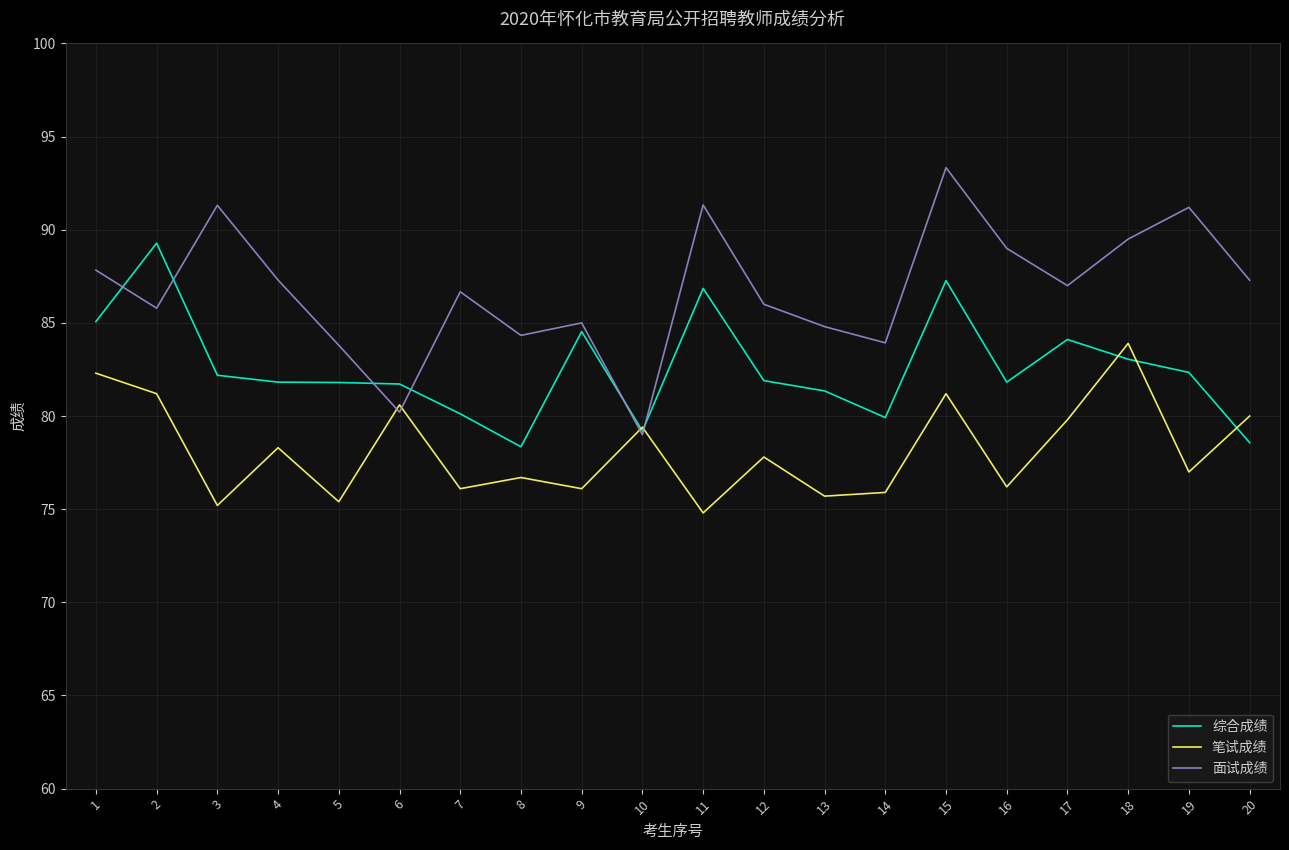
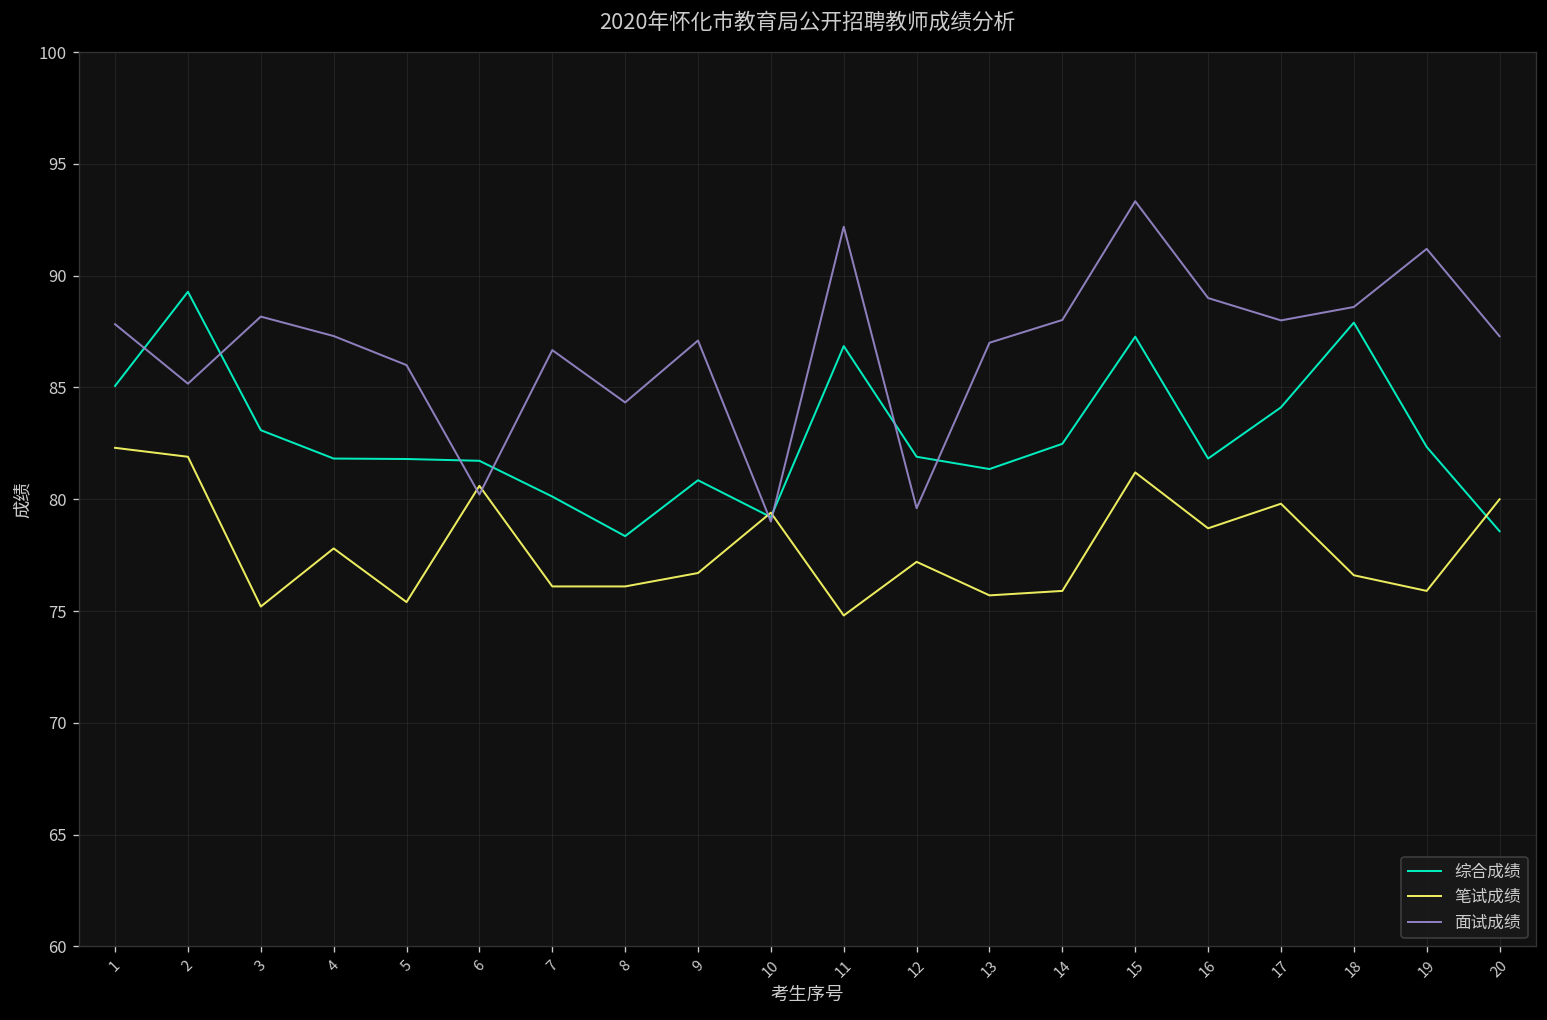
笔试成绩, 2: 81.2 -> 81.9
面试成绩, 2: 85.8 -> 85.2
综合成绩, 3: 82.2 -> 83.1
面试成绩, 3: 91.3 -> 88.2
笔试成绩, 4: 78.3 -> 77.8
面试成绩, 5: 83.8 -> 86.0
笔试成绩, 8: 76.7 -> 76.1
综合成绩, 9: 84.5 -> 80.9
笔试成绩, 9: 76.1 -> 76.7
面试成绩, 9: 85.0 -> 87.1
面试成绩, 11: 91.3 -> 92.2
笔试成绩, 12: 77.8 -> 77.2
面试成绩, 12: 86.0 -> 79.6
面试成绩, 13: 84.8 -> 87.0
综合成绩, 14: 79.9 -> 82.5
面试成绩, 14: 83.9 -> 88.0
笔试成绩, 16: 76.2 -> 78.7
面试成绩, 17: 87 -> 88
综合成绩, 18: 83.1 -> 87.9
笔试成绩, 18: 83.9 -> 76.6
面试成绩, 18: 89.5 -> 88.6
笔试成绩, 19: 77.0 -> 75.9
